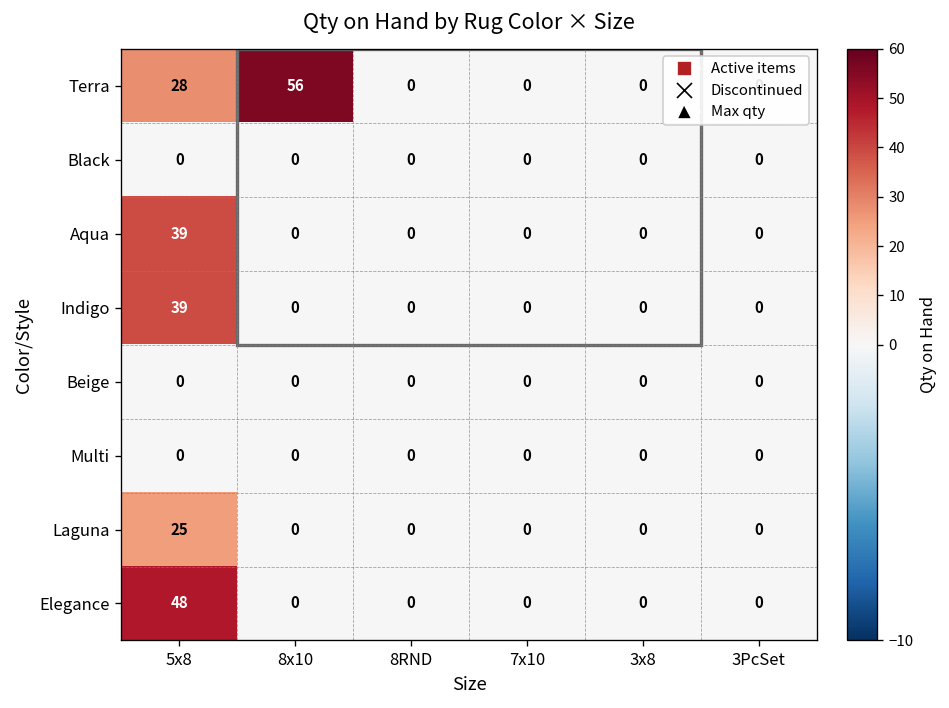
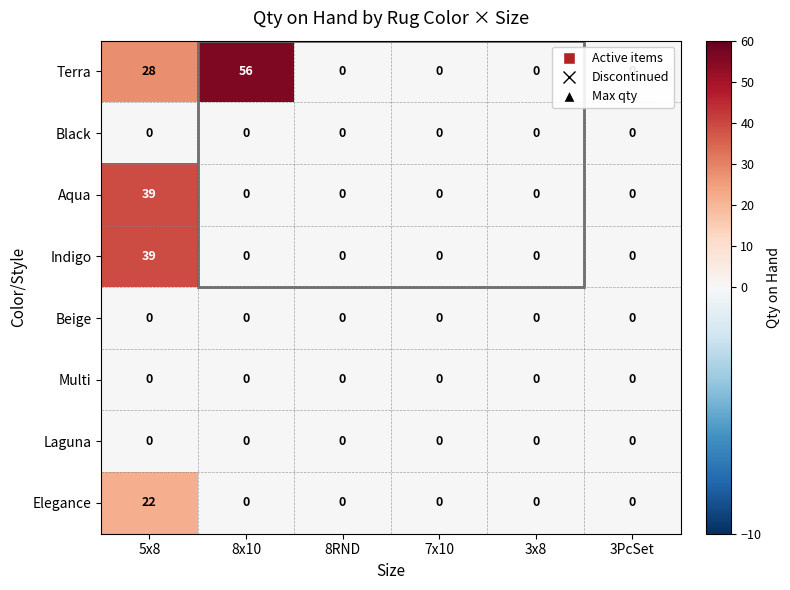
Laguna, 5x8: 25 -> 0
Elegance, 5x8: 48 -> 22
